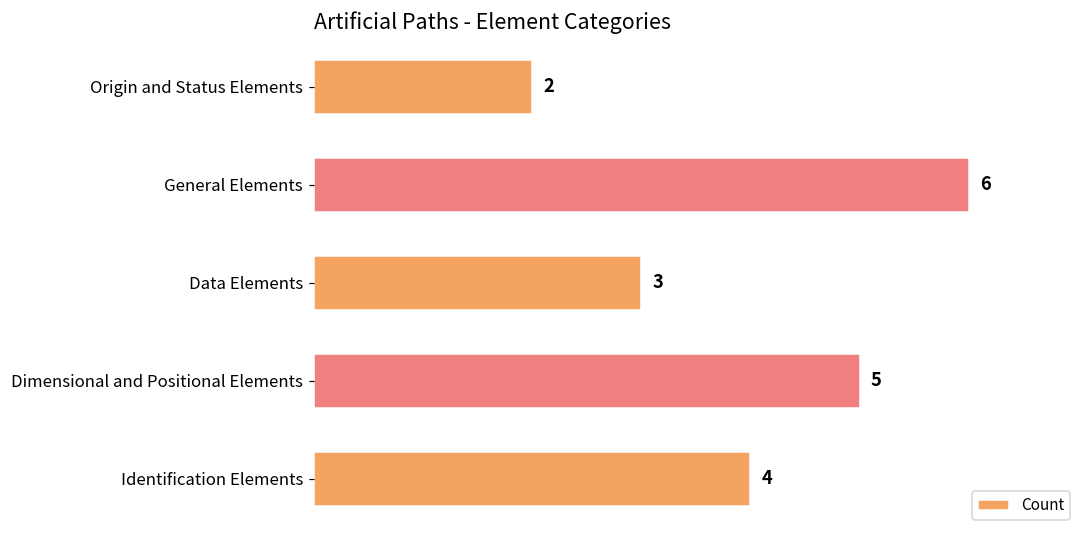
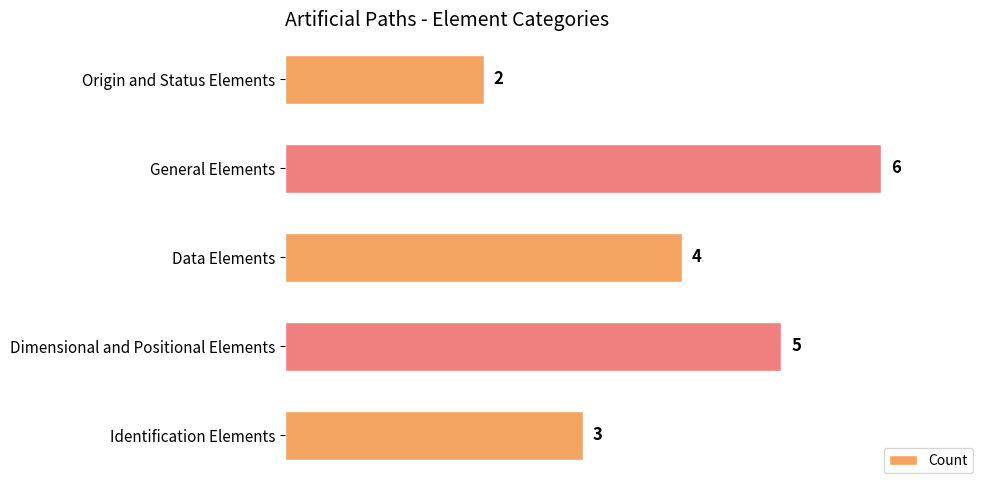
Data Elements: 3 -> 4
Identification Elements: 4 -> 3
